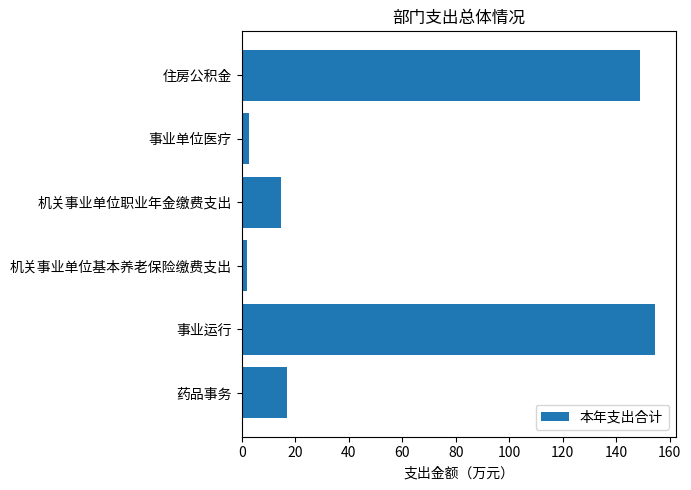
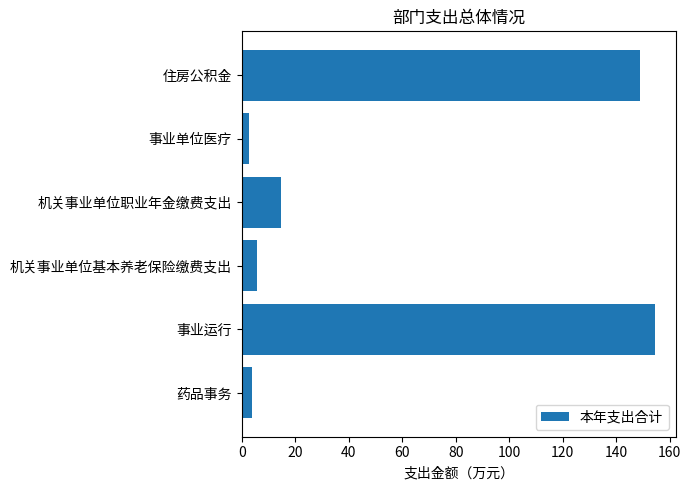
机关事业单位基本养老保险缴费支出: 2 -> 6
药品事务: 17 -> 4
